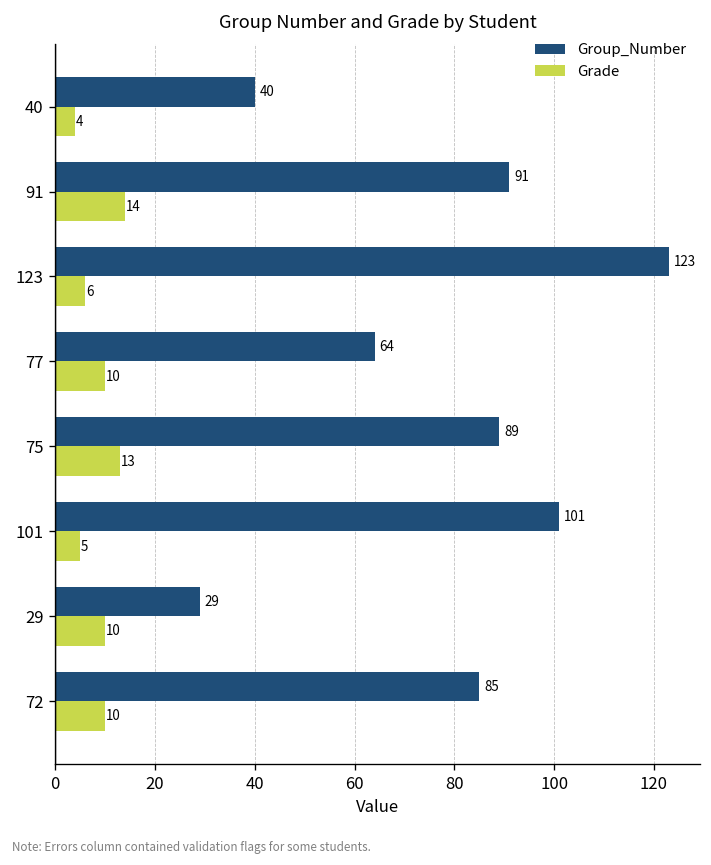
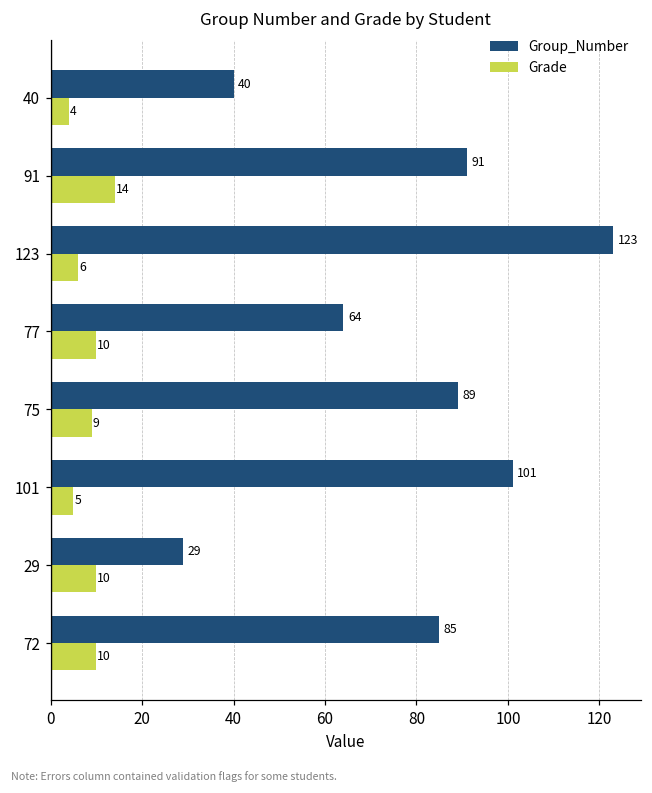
Grade, 75: 13 -> 9
